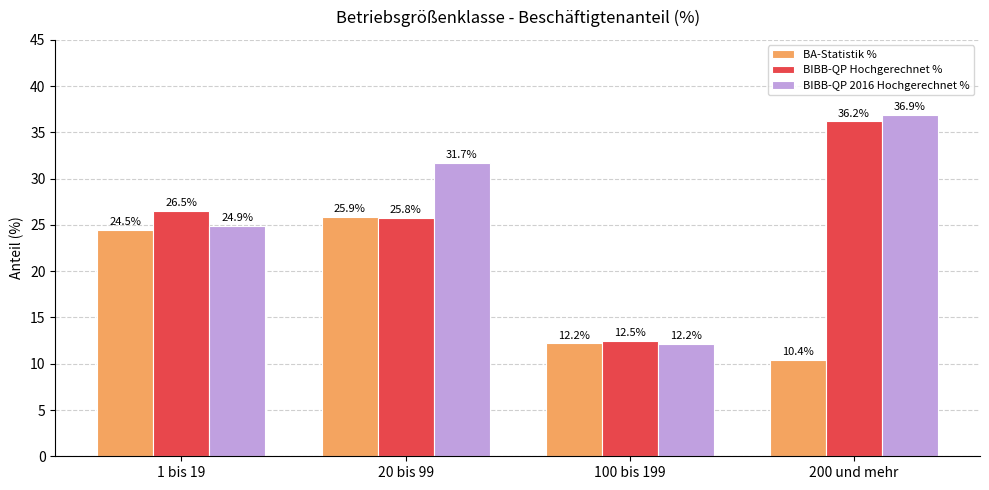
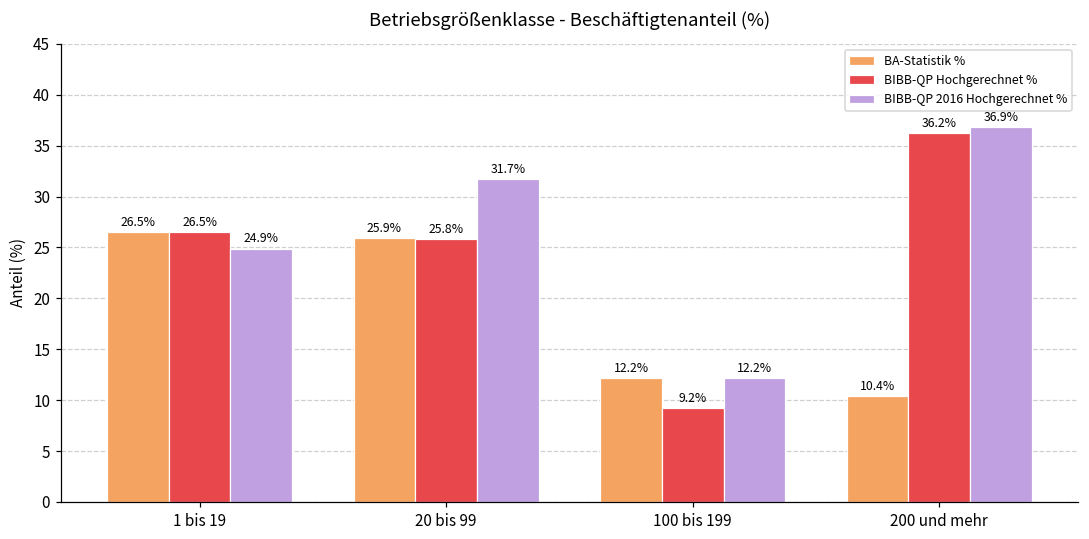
BA-Statistik %, 1 bis 19: 24.5% -> 26.5%
BIBB-QP Hochgerechnet %, 100 bis 199: 12.5% -> 9.2%
